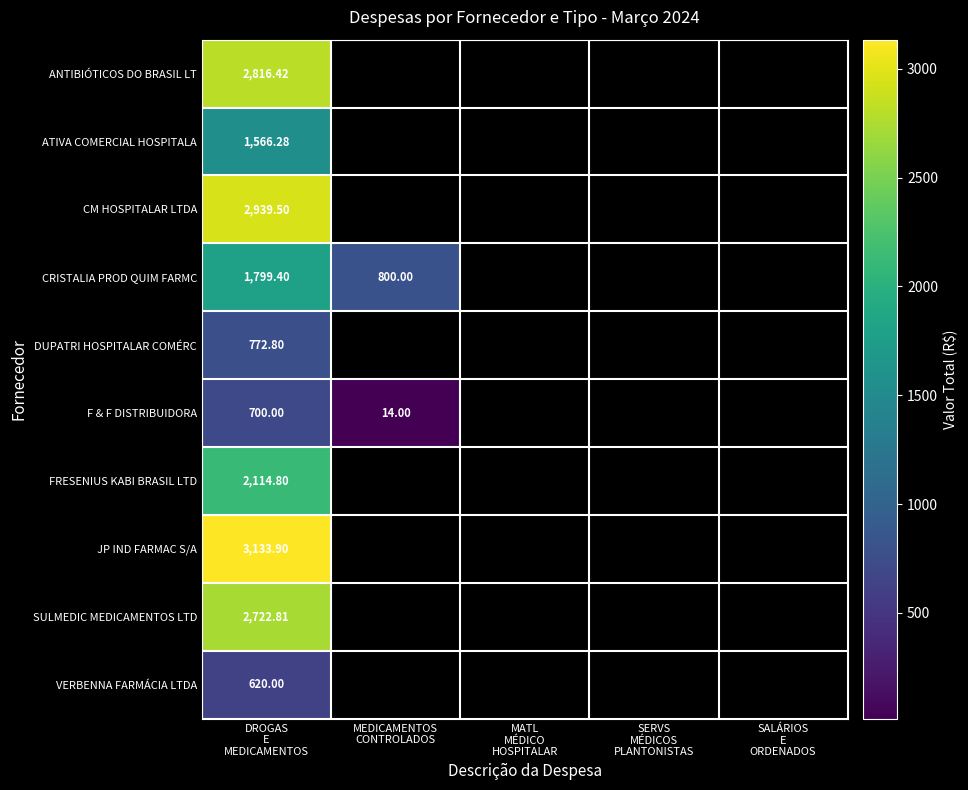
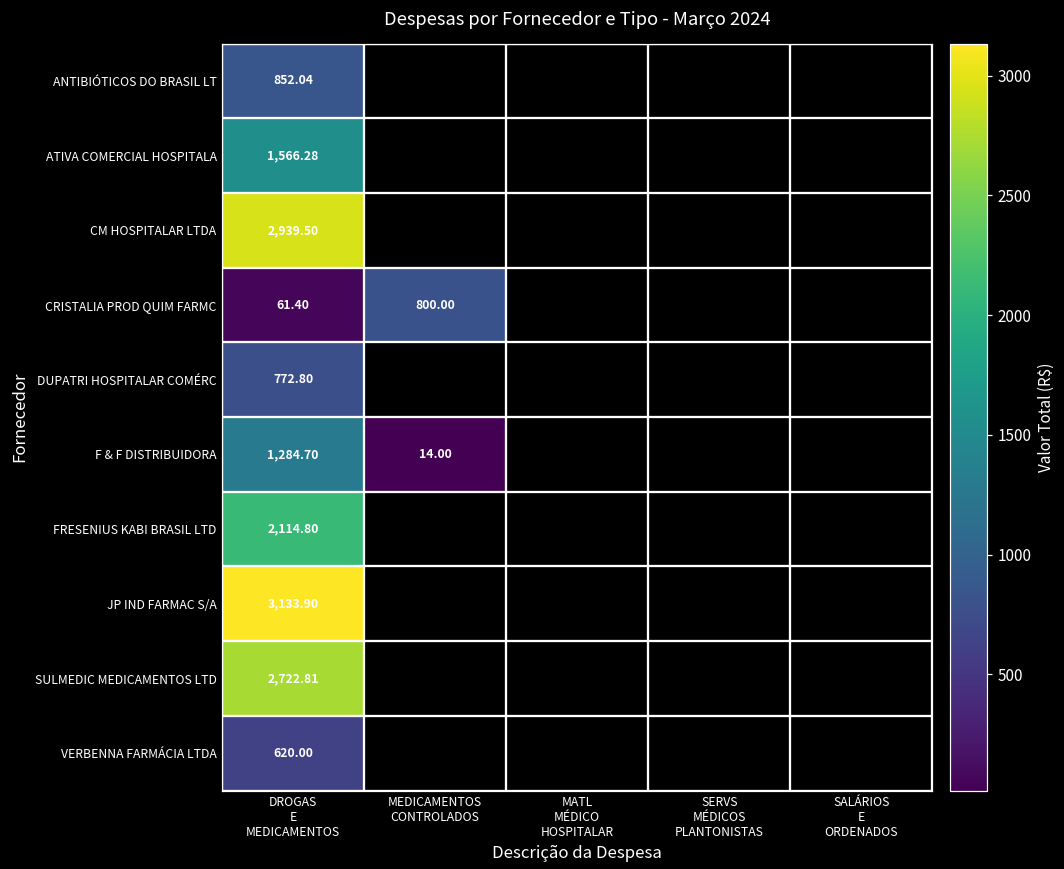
ANTIBIÓTICOS DO BRASIL LT, DROGAS E MEDICAMENTOS: 2,816.42 -> 852.04
CRISTALIA PROD QUIM FARMC, DROGAS E MEDICAMENTOS: 1,799.40 -> 61.40
F & F DISTRIBUIDORA, DROGAS E MEDICAMENTOS: 700.00 -> 1,284.70
